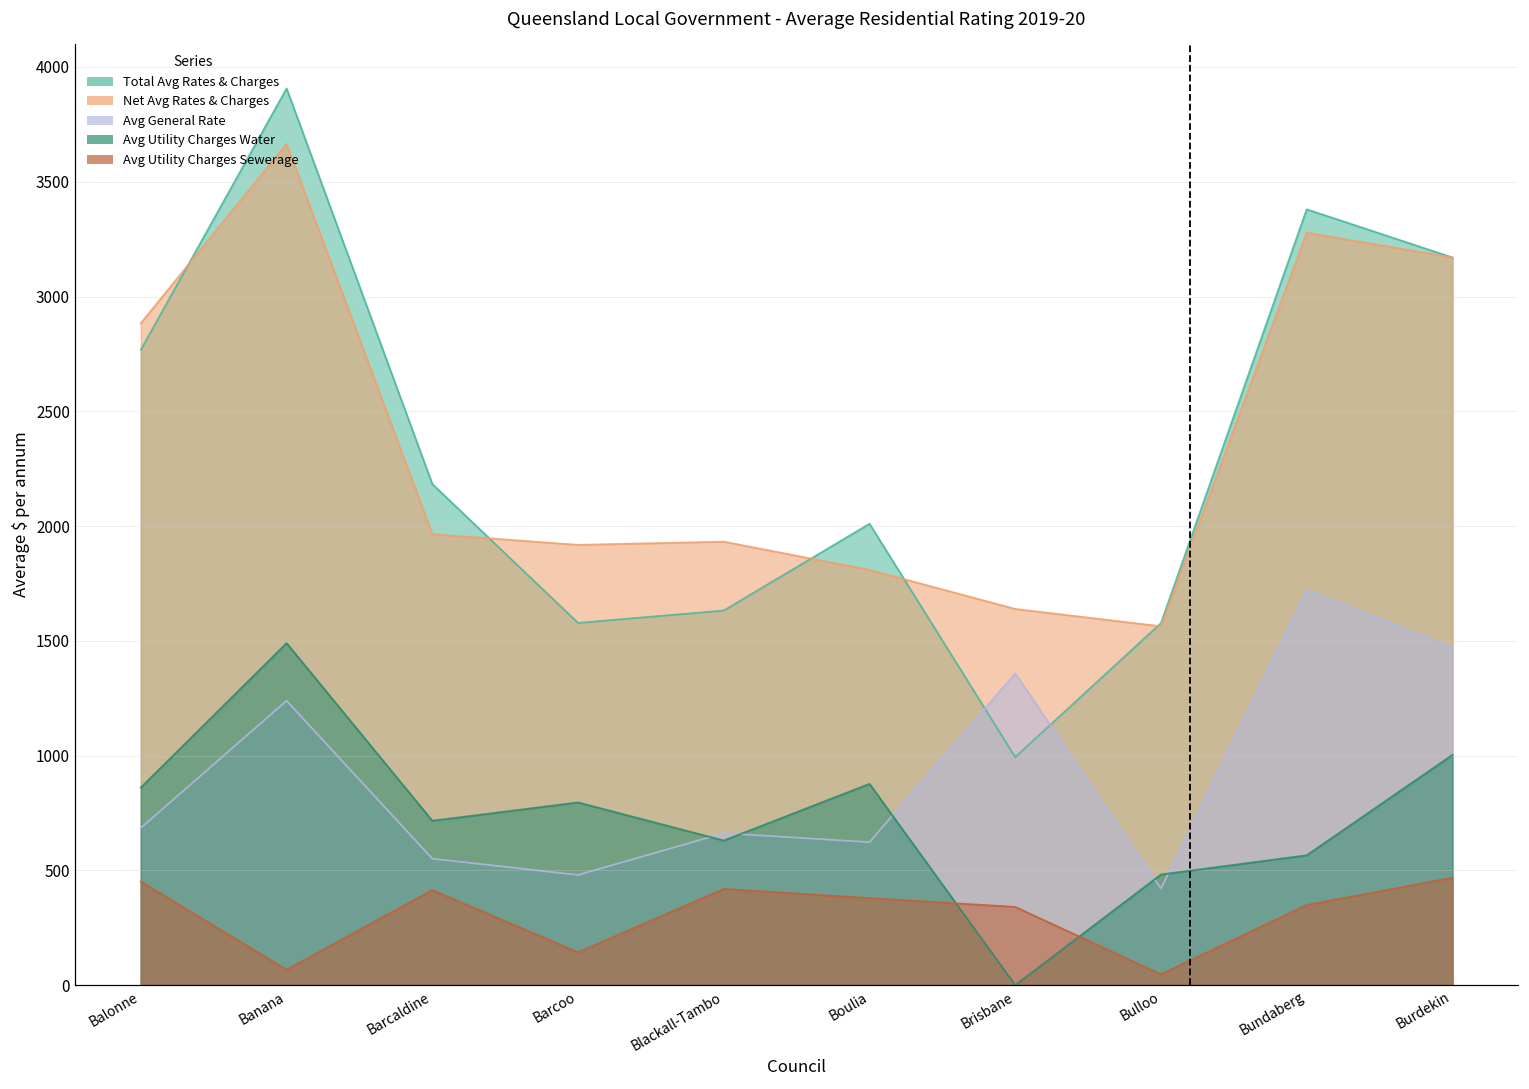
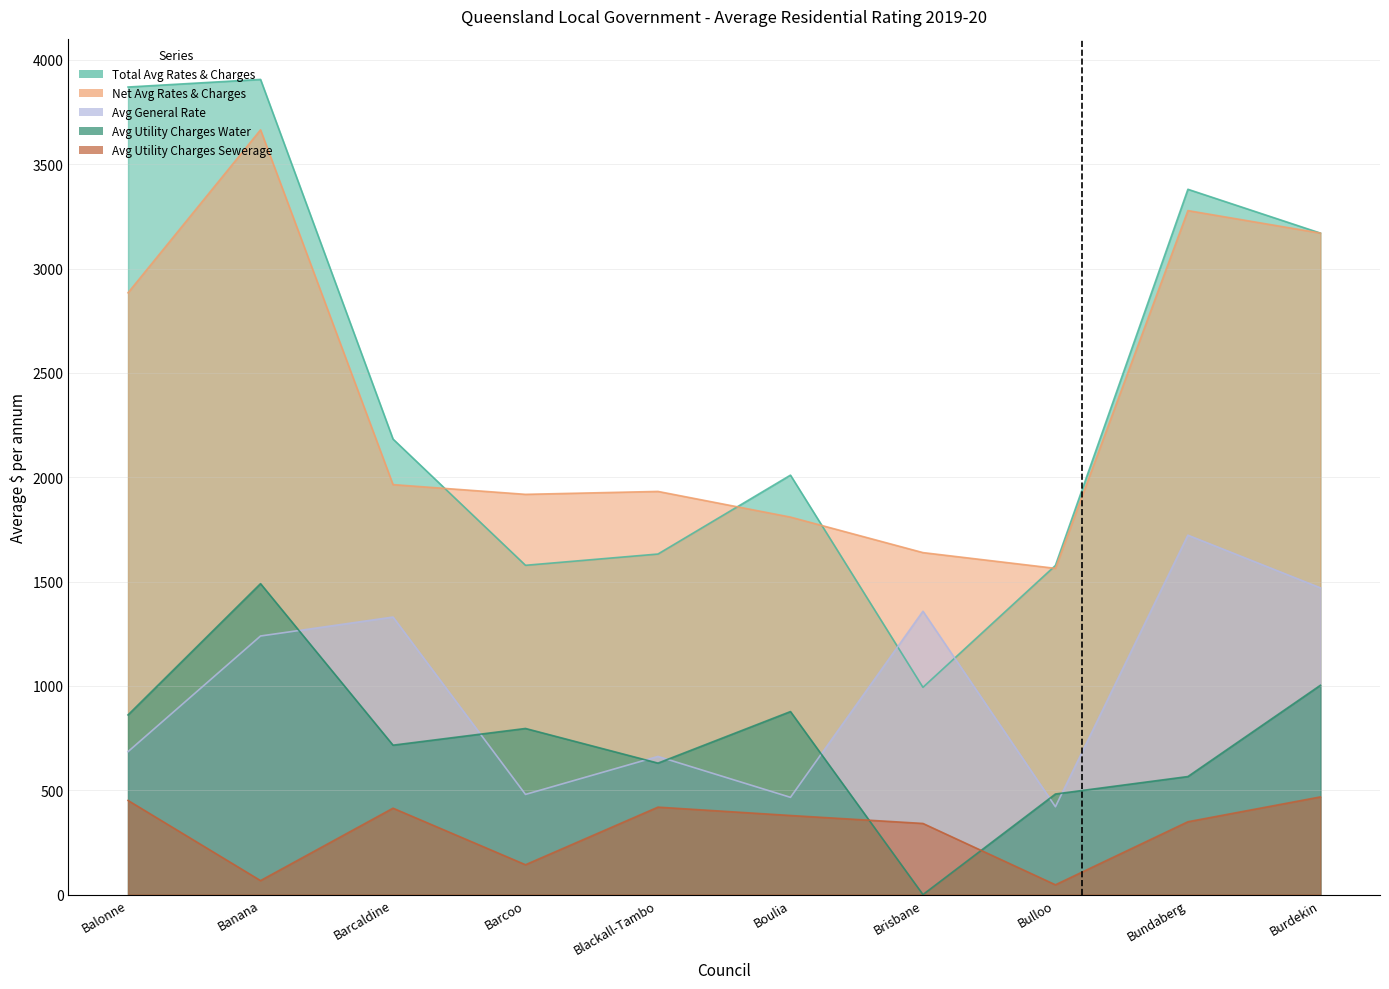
Total Avg Rates & Charges, Balonne: 2770 -> 3870
Avg General Rate, Barcaldine: 550 -> 1330
Avg General Rate, Boulia: 620 -> 470
